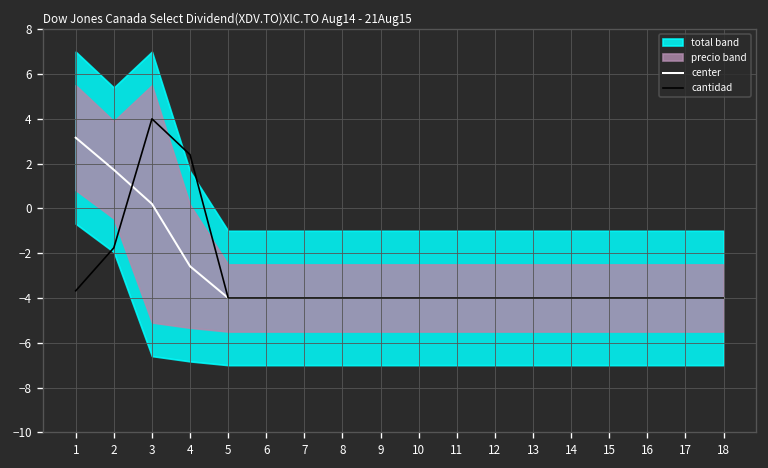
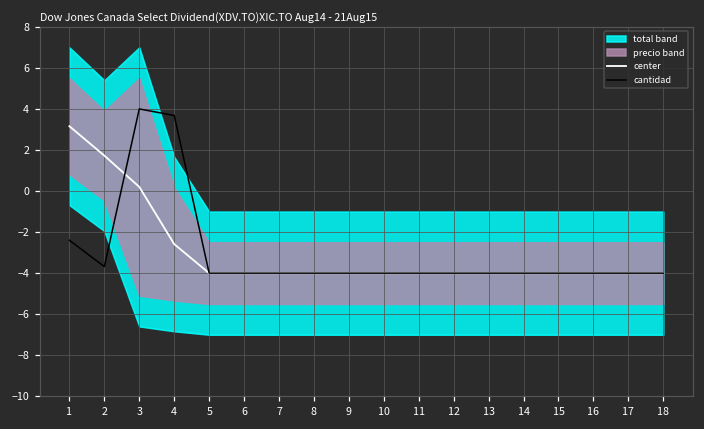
cantidad, 1: -3.7 -> -2.4
cantidad, 2: -1.8 -> -3.7
cantidad, 4: 2.4 -> 3.7
